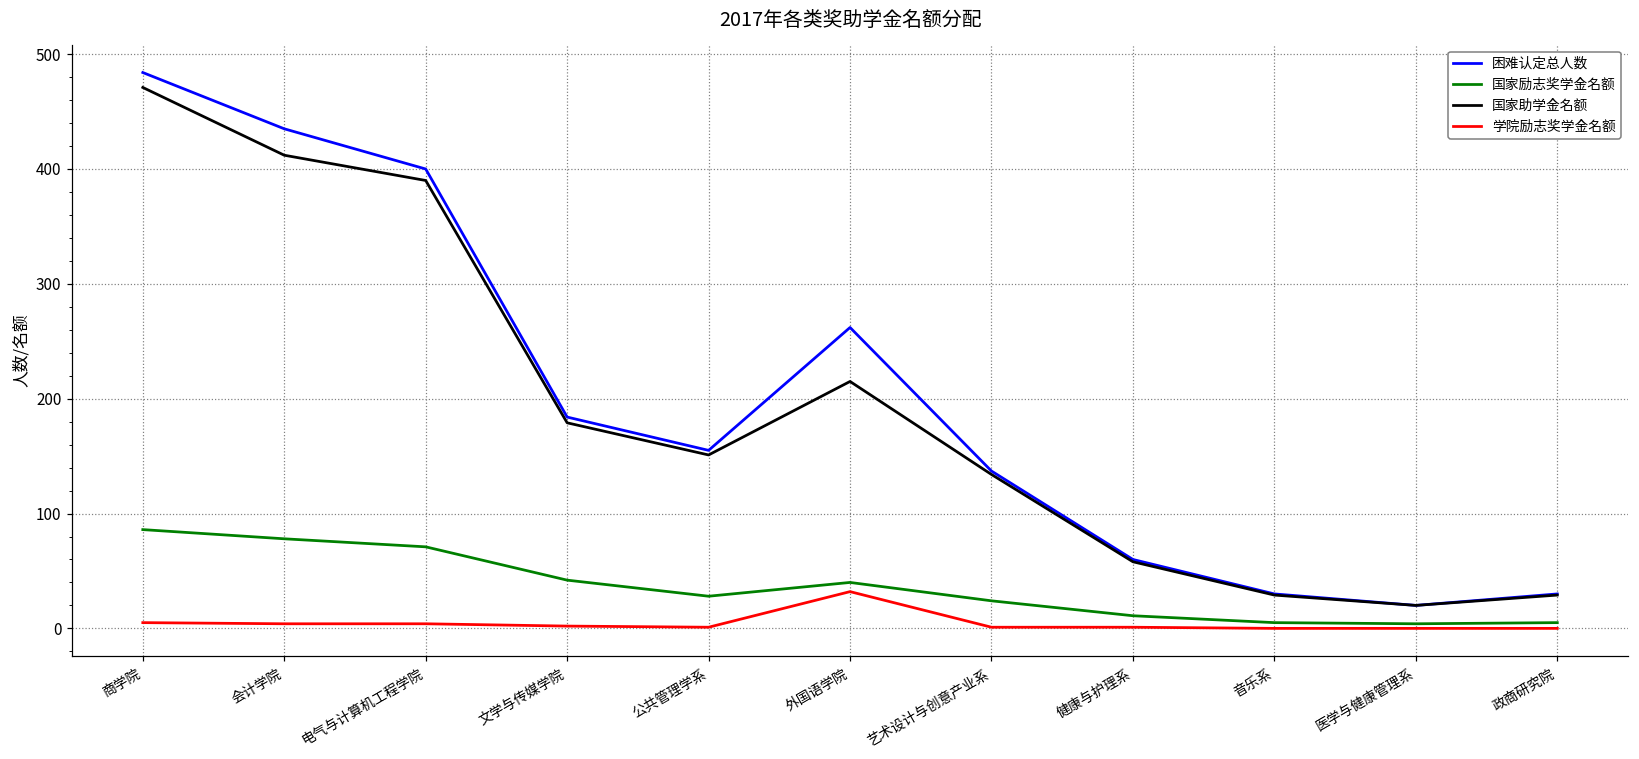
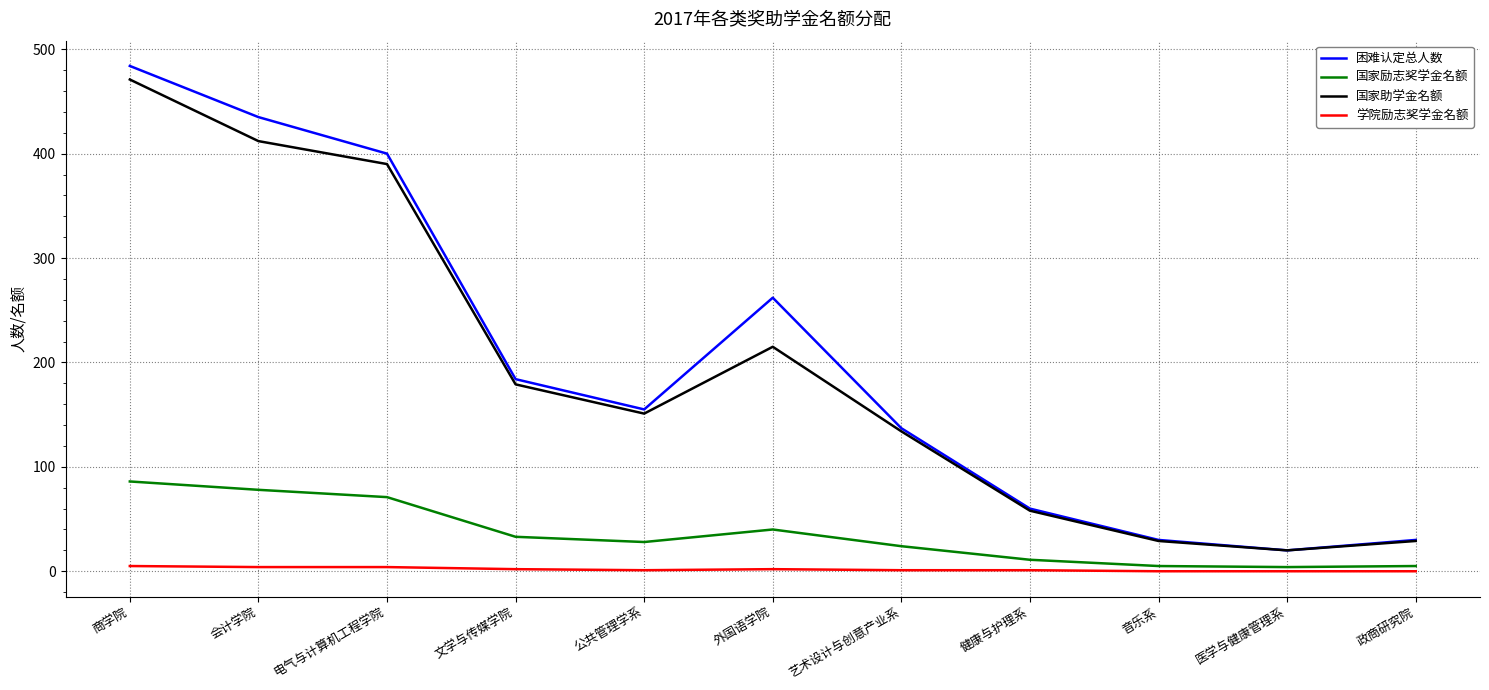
国家励志奖学金名额, 文学与传媒学院: 42 -> 33
学院励志奖学金名额, 外国语学院: 32 -> 2
